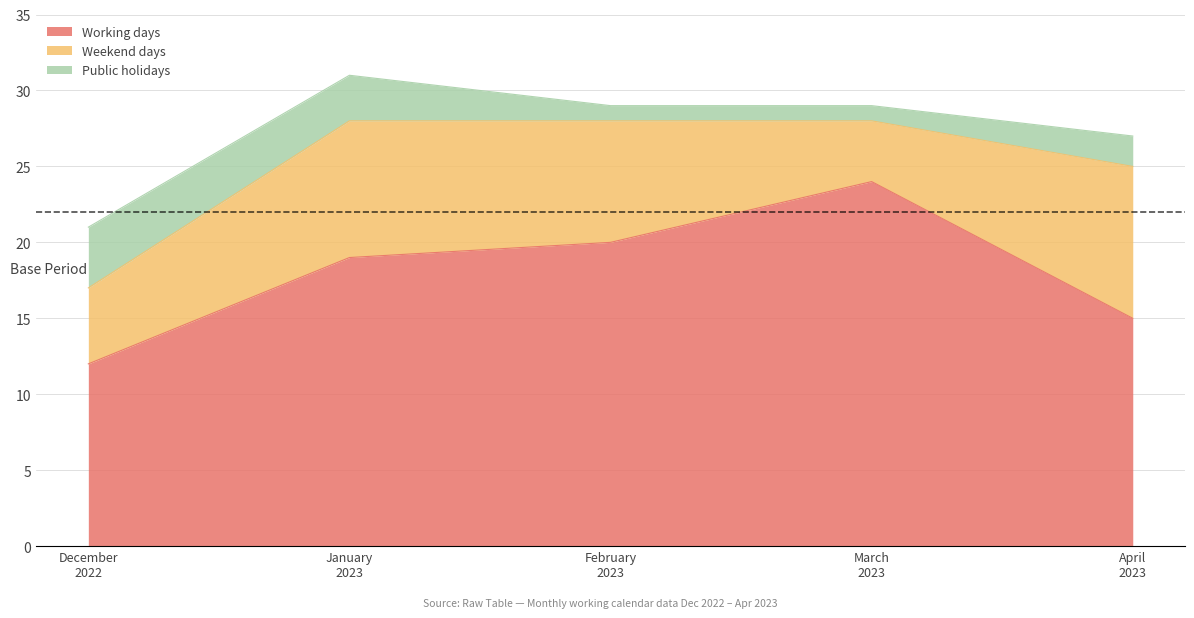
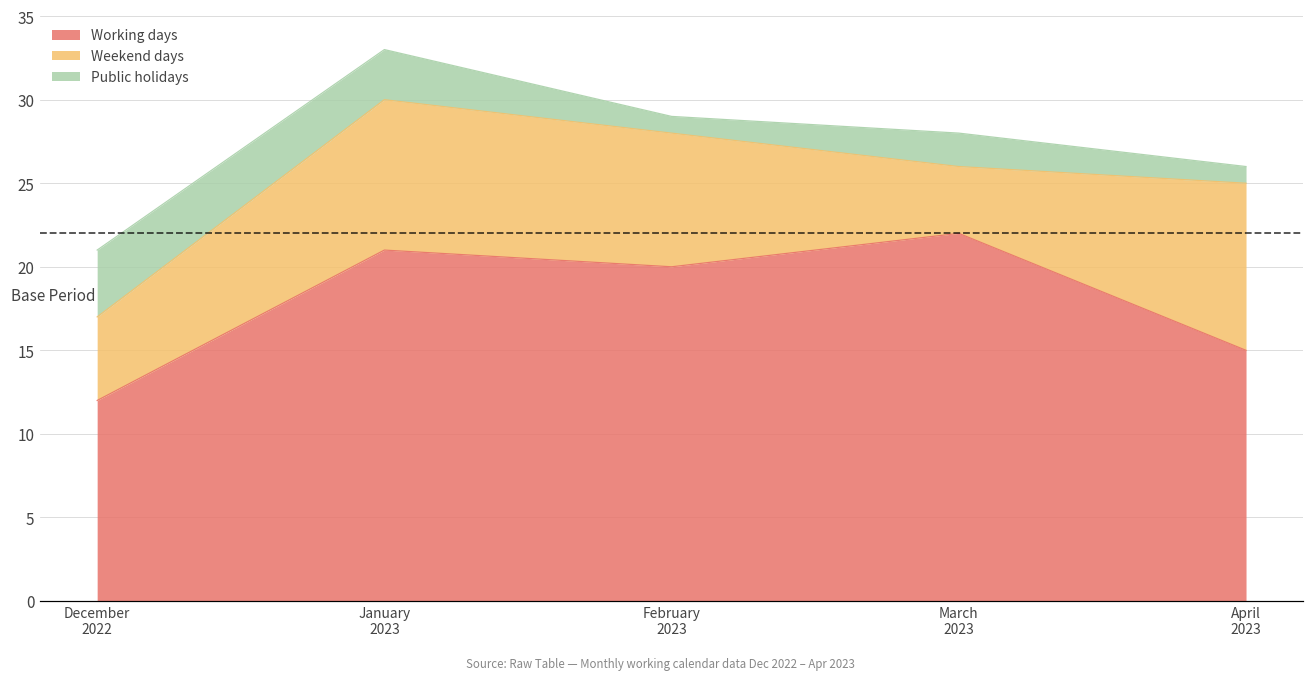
Working days, January 2023: 19 -> 21
Working days, March 2023: 24 -> 22
Public holidays, March 2023: 1 -> 2
Public holidays, April 2023: 2 -> 1
